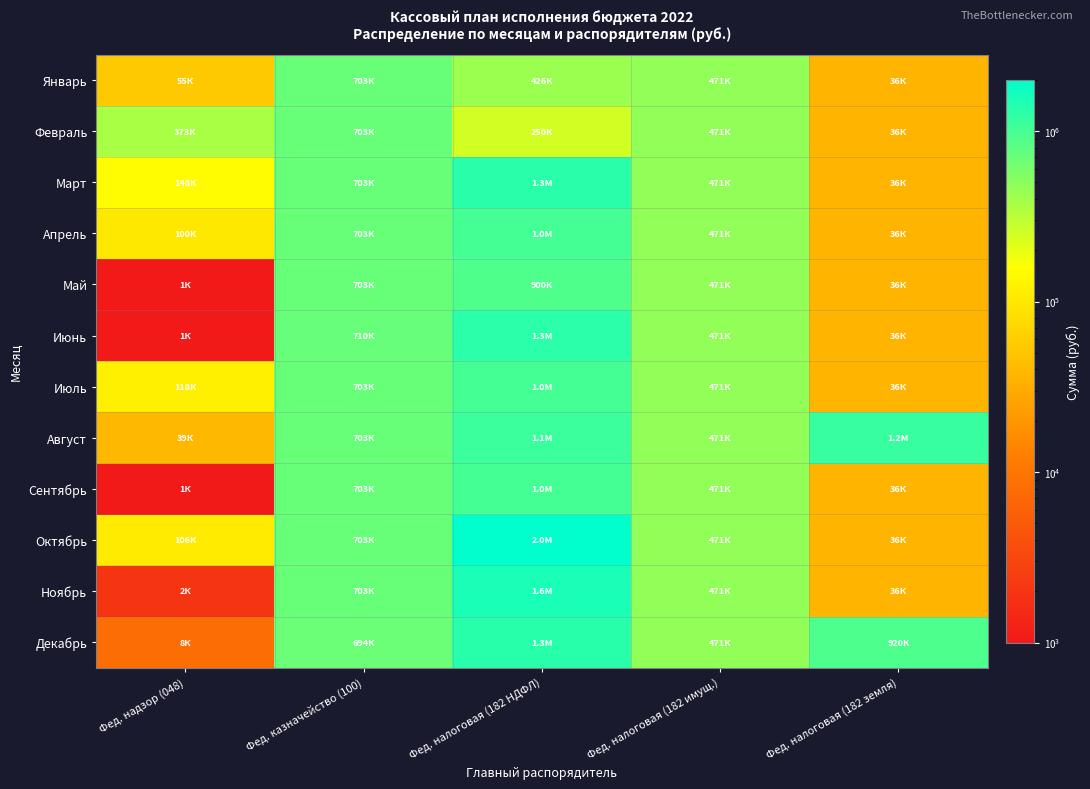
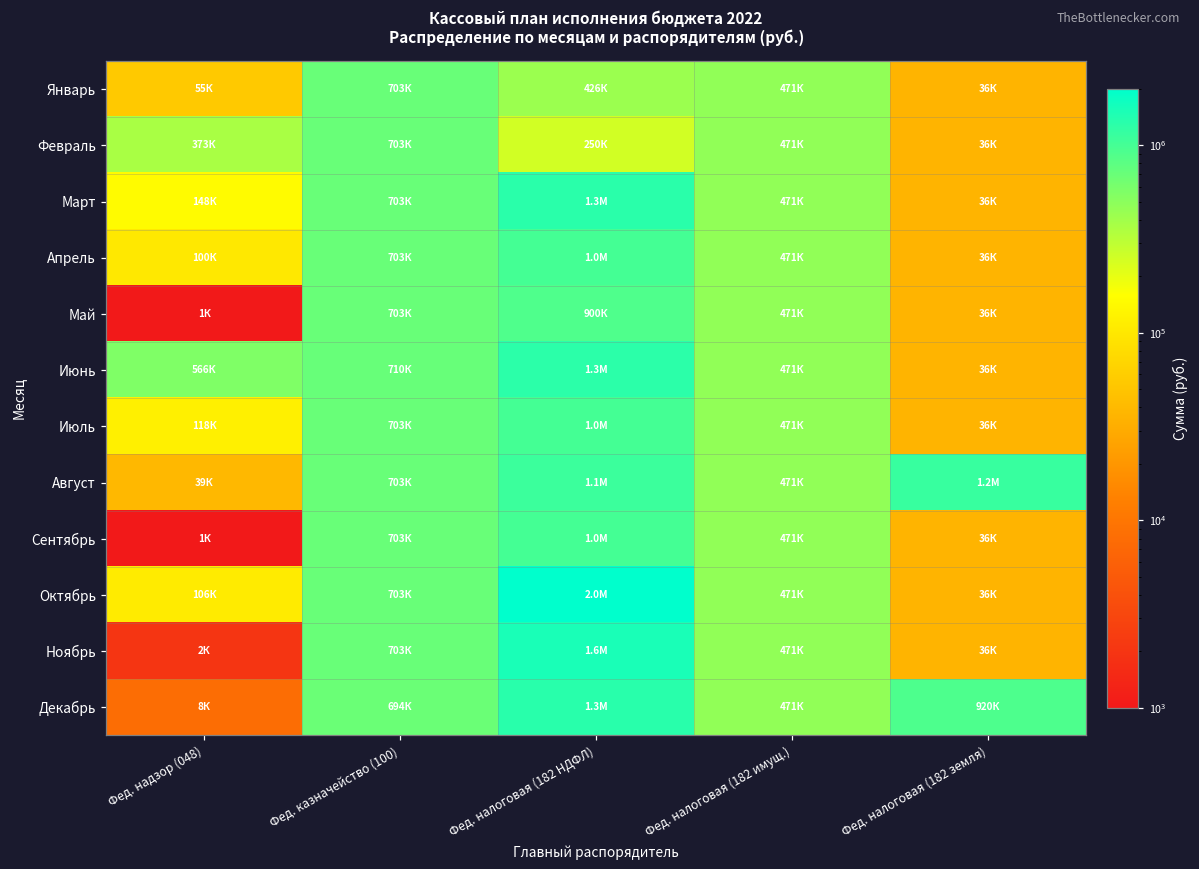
Июнь, Фед. надзор (048): 1К -> 566К
